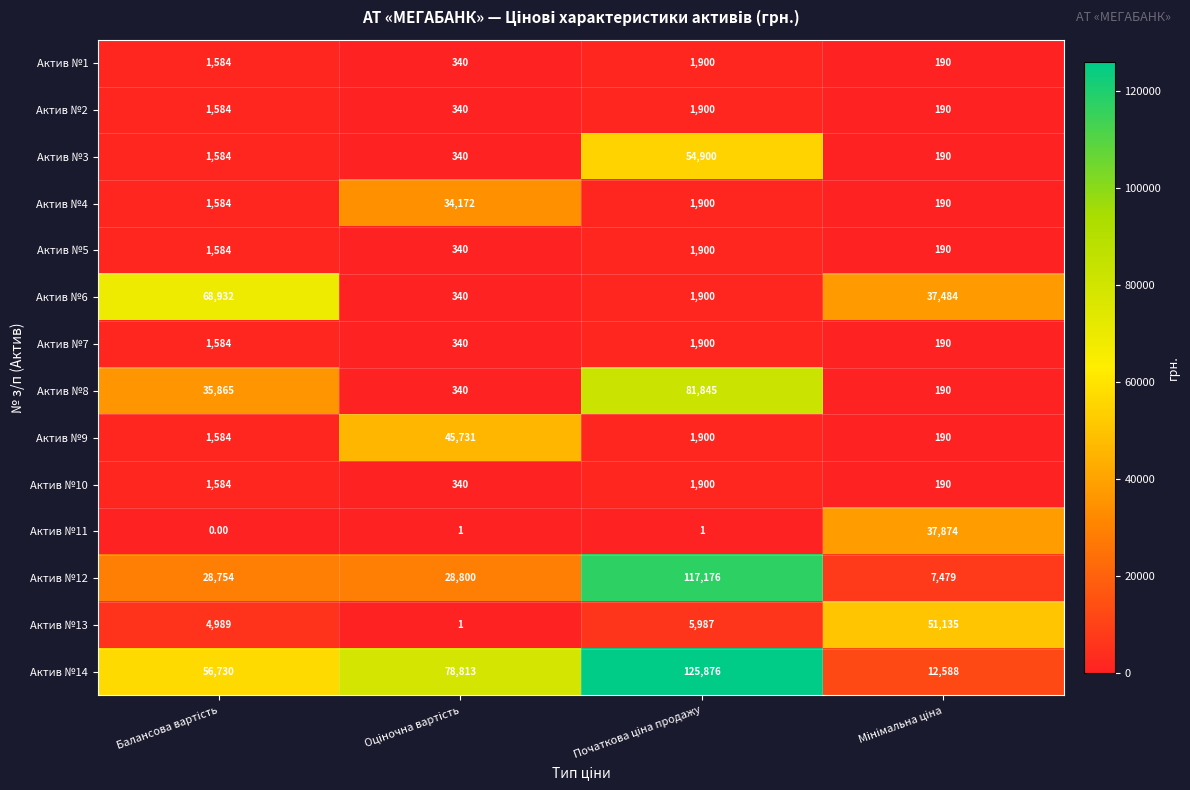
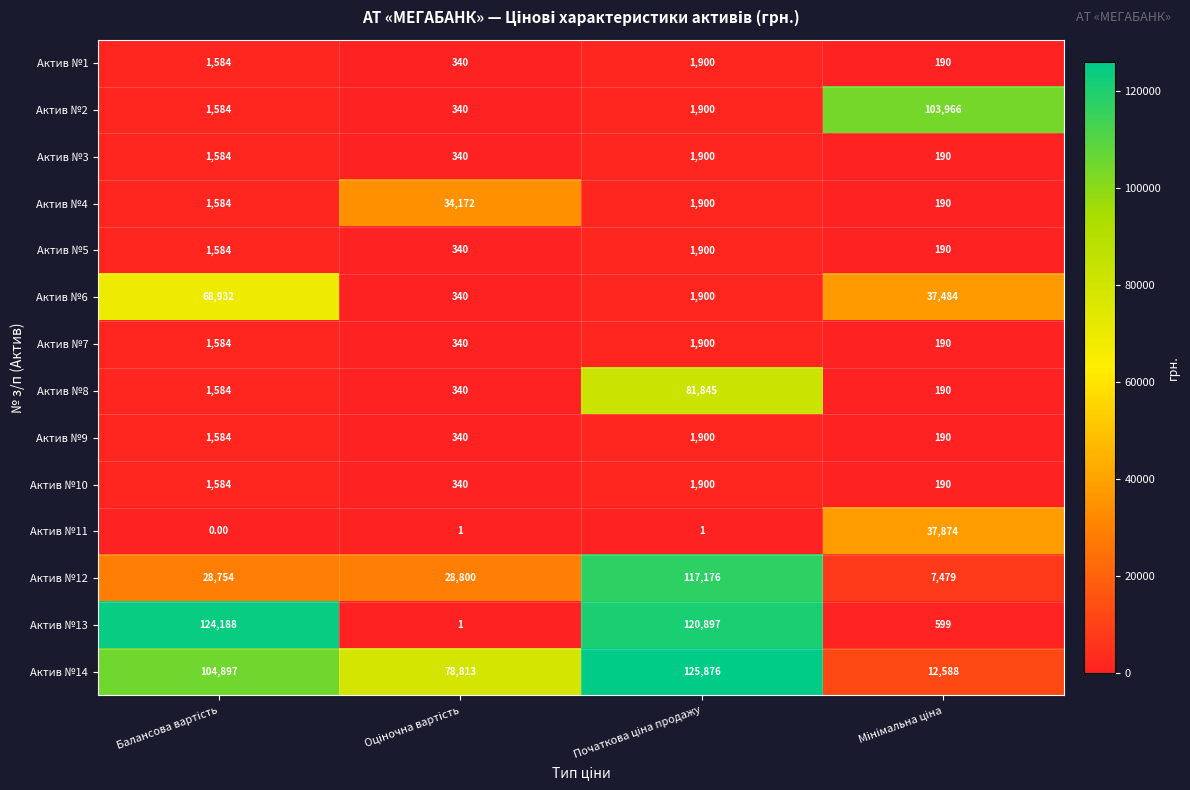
Актив №2, Мінімальна ціна: 190 -> 103,966
Актив №3, Початкова ціна продажу: 54,900 -> 1,900
Актив №8, Балансова вартість: 35,865 -> 1,584
Актив №9, Оціночна вартість: 45,731 -> 340
Актив №13, Балансова вартість: 4,989 -> 124,188
Актив №13, Початкова ціна продажу: 5,987 -> 120,897
Актив №13, Мінімальна ціна: 51,135 -> 599
Актив №14, Балансова вартість: 56,730 -> 104,897
